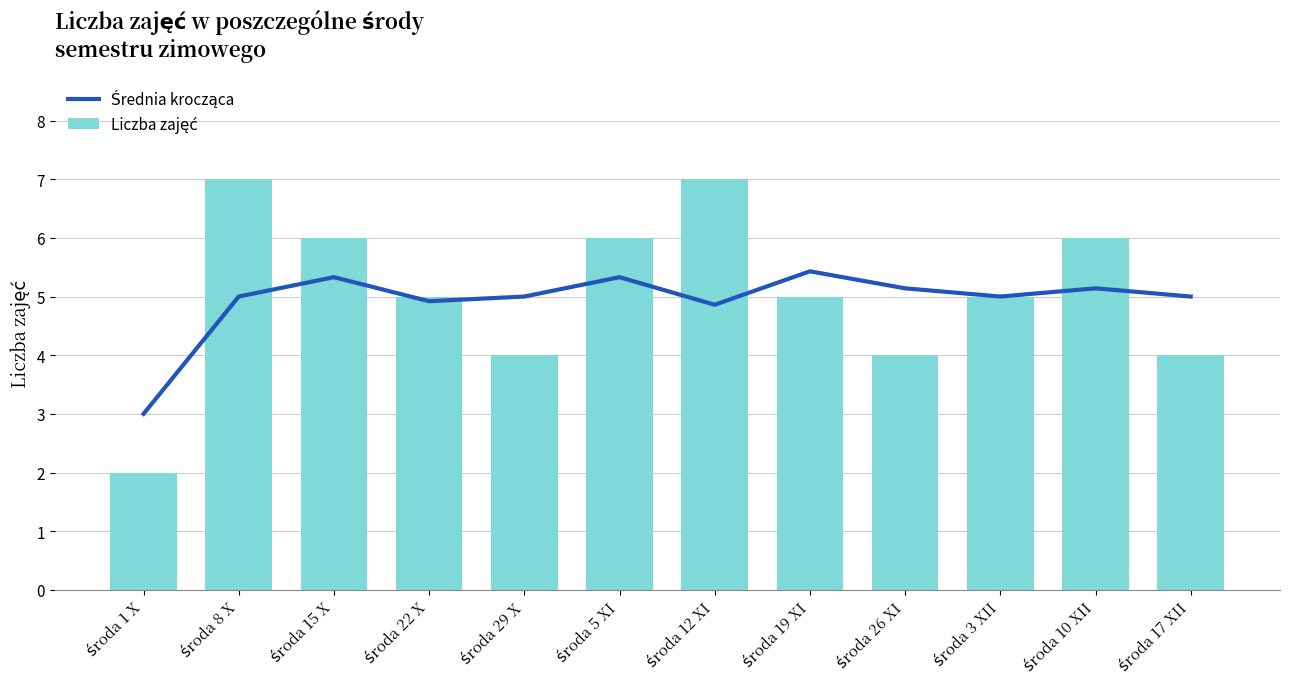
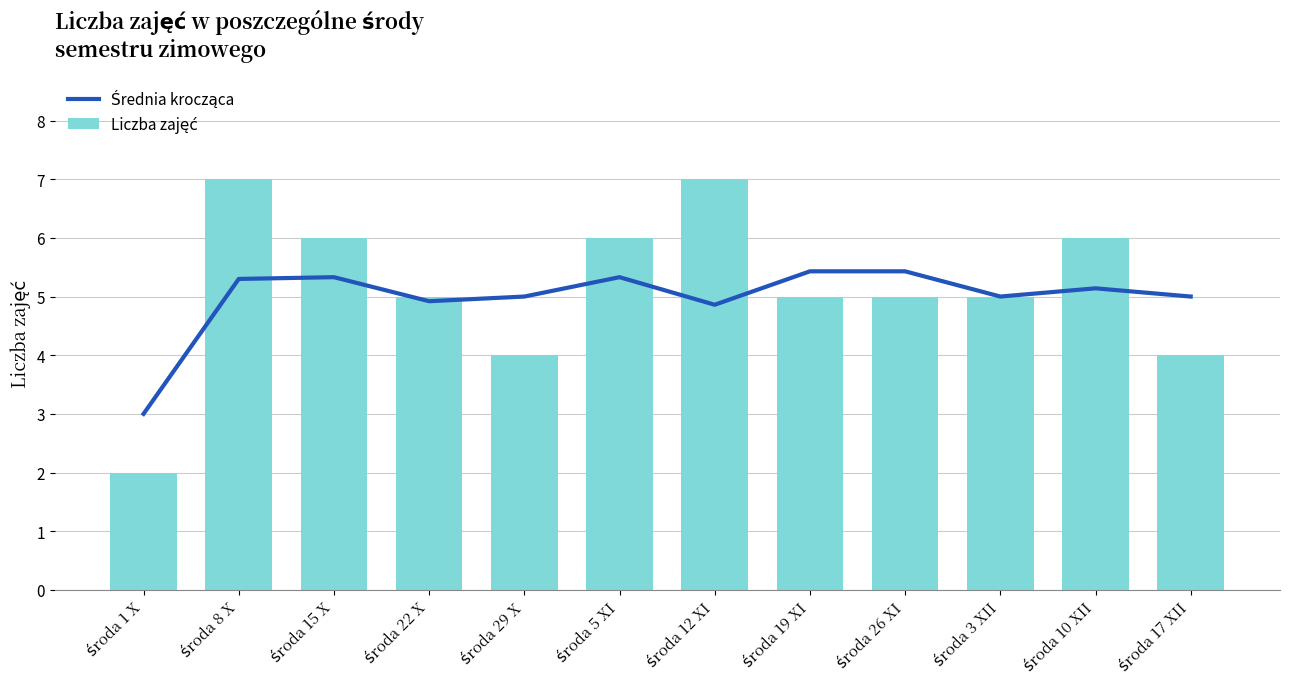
Średnia krocząca, środa 8 X: 5.0 -> 5.3
Średnia krocząca, środa 26 XI: 5.1 -> 5.4
Liczba zajęć, środa 26 XI: 4 -> 5
